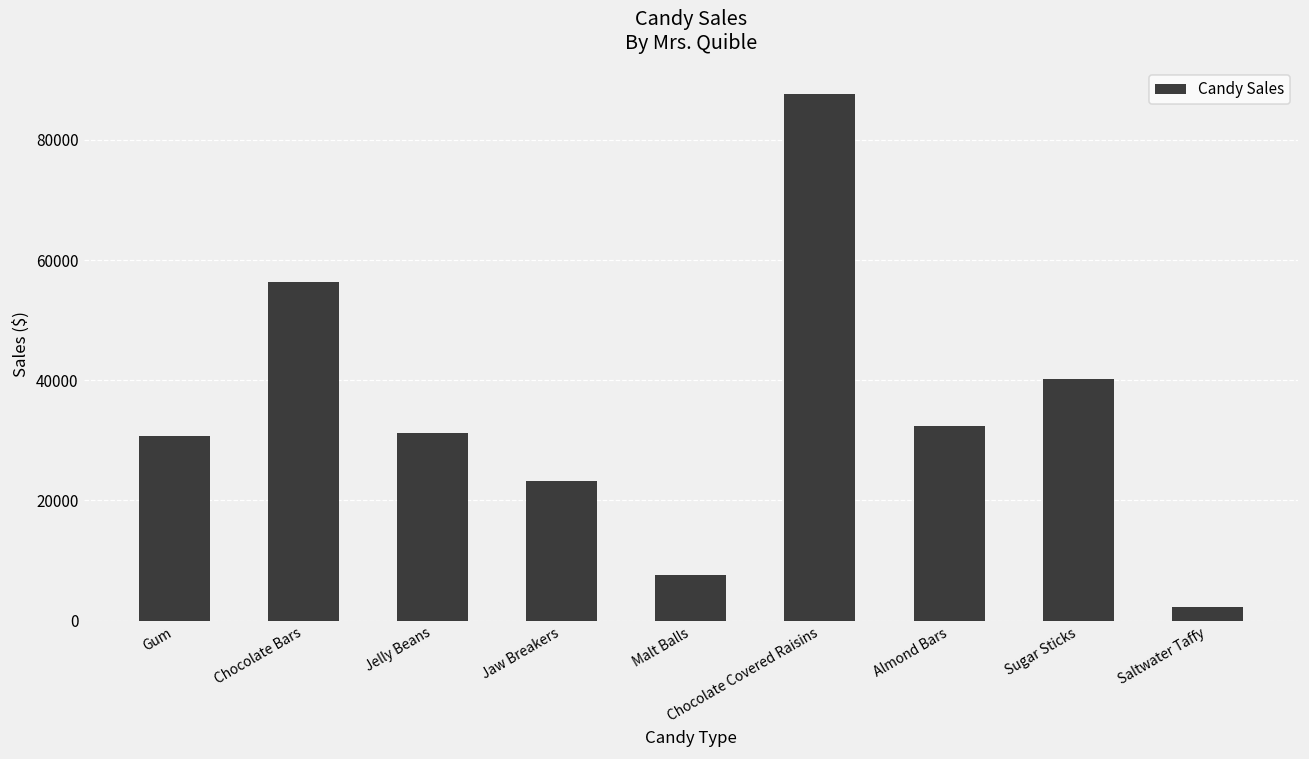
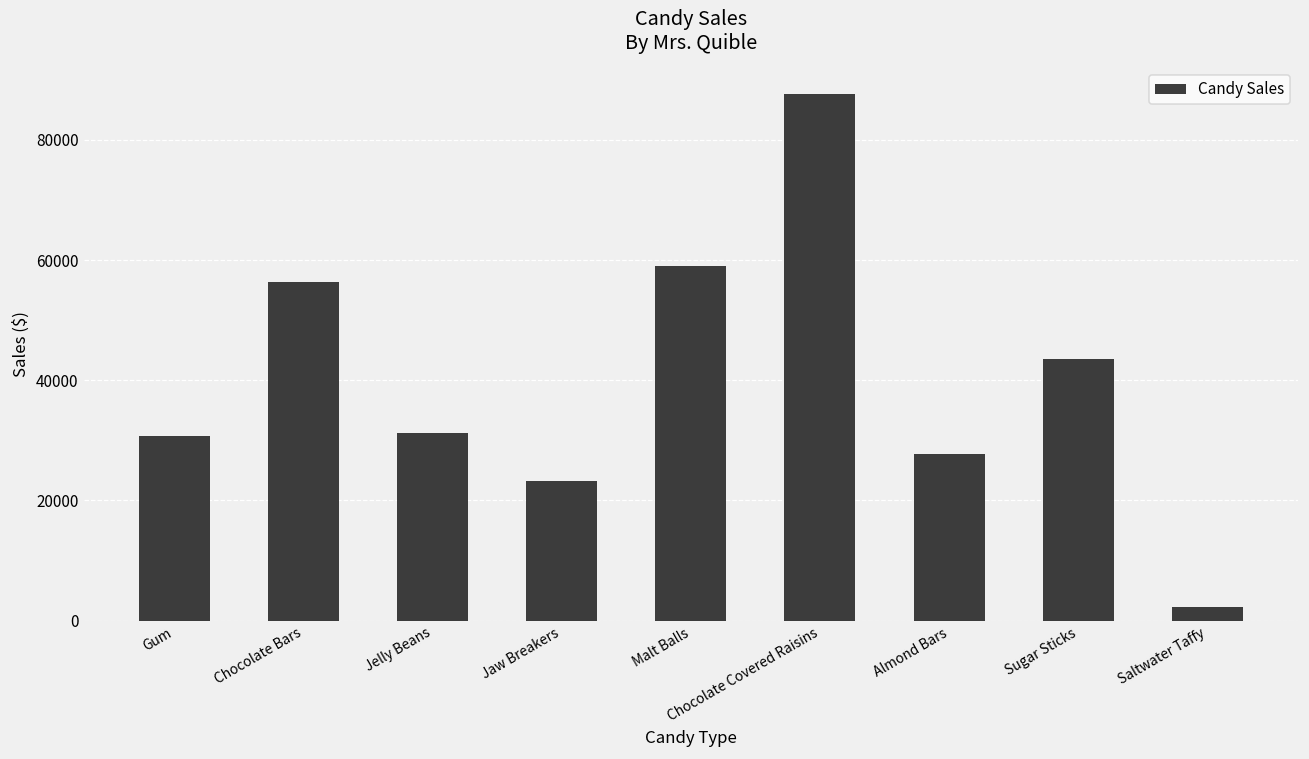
Malt Balls: 8000 -> 59000
Almond Bars: 32000 -> 28000
Sugar Sticks: 40000 -> 44000
